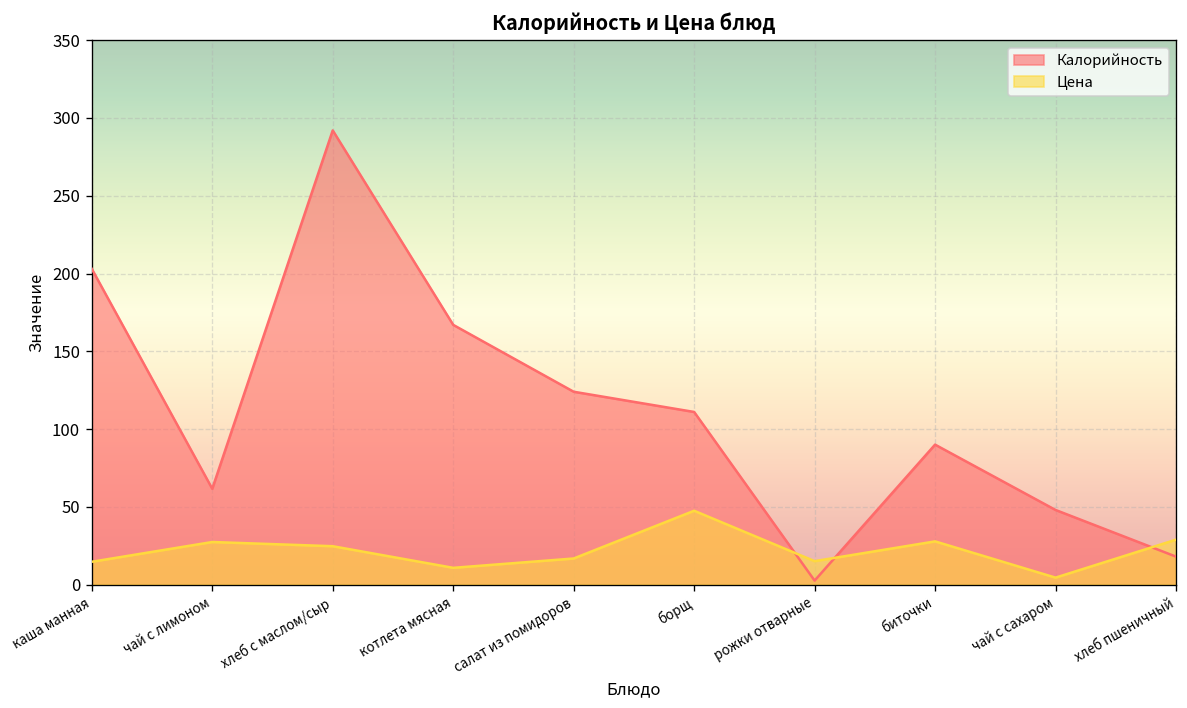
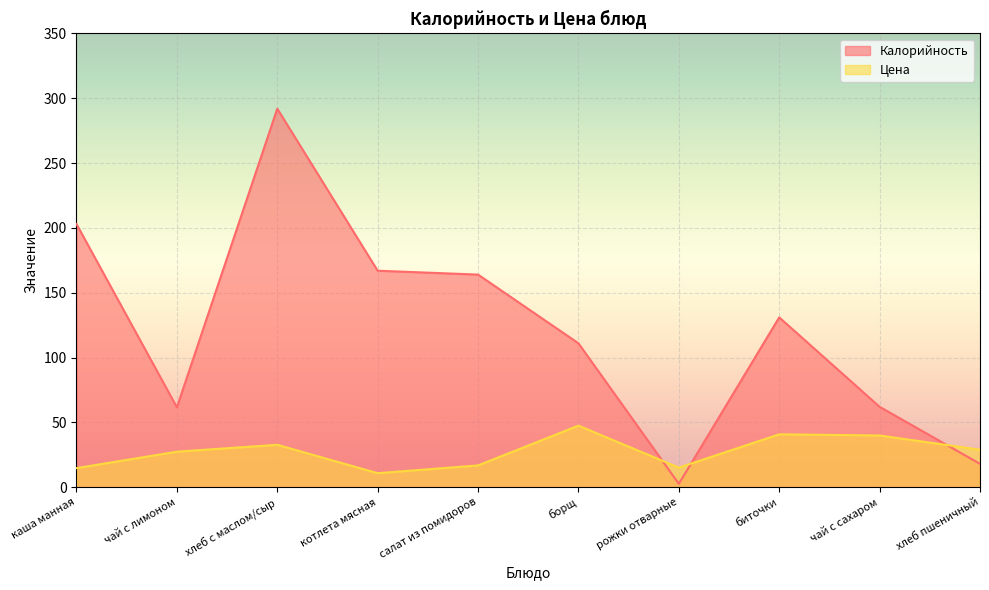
Цена, хлеб с маслом/сыр: 25 -> 33
Калорийность, салат из помидоров: 124 -> 164
Калорийность, биточки: 90 -> 131
Цена, биточки: 28 -> 41
Калорийность, чай с сахаром: 48 -> 62
Цена, чай с сахаром: 5 -> 40
